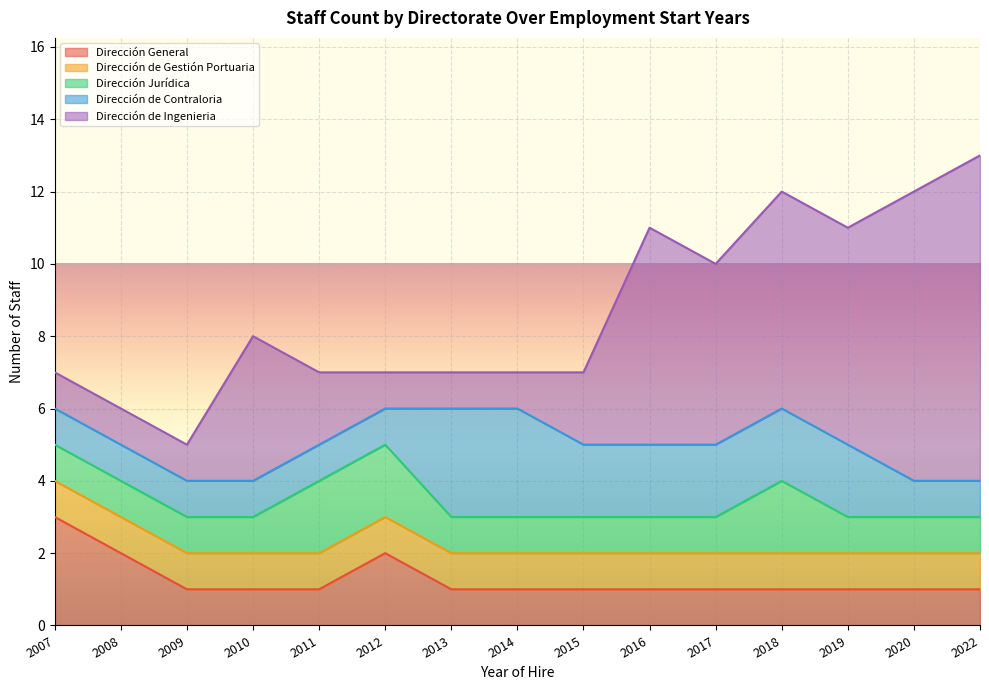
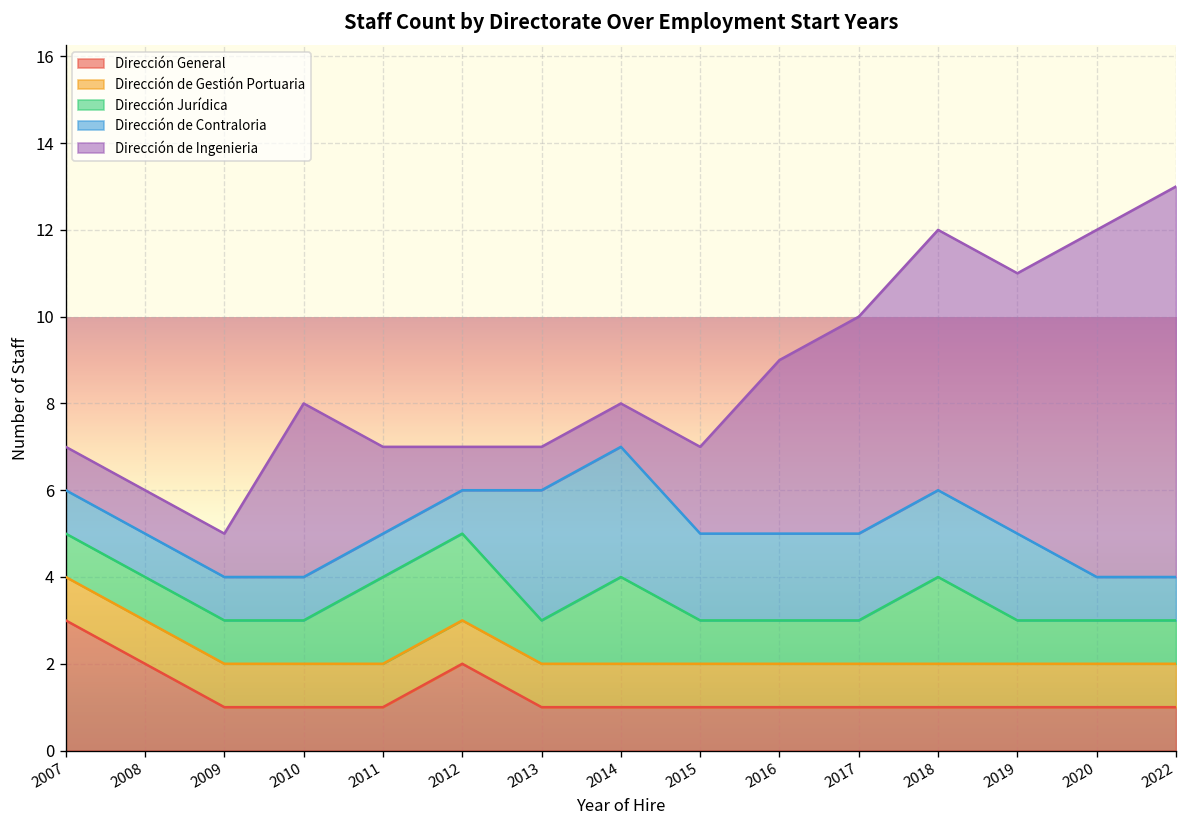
Dirección Jurídica, 2014: 1 -> 2
Dirección de Ingenieria, 2016: 6 -> 4
